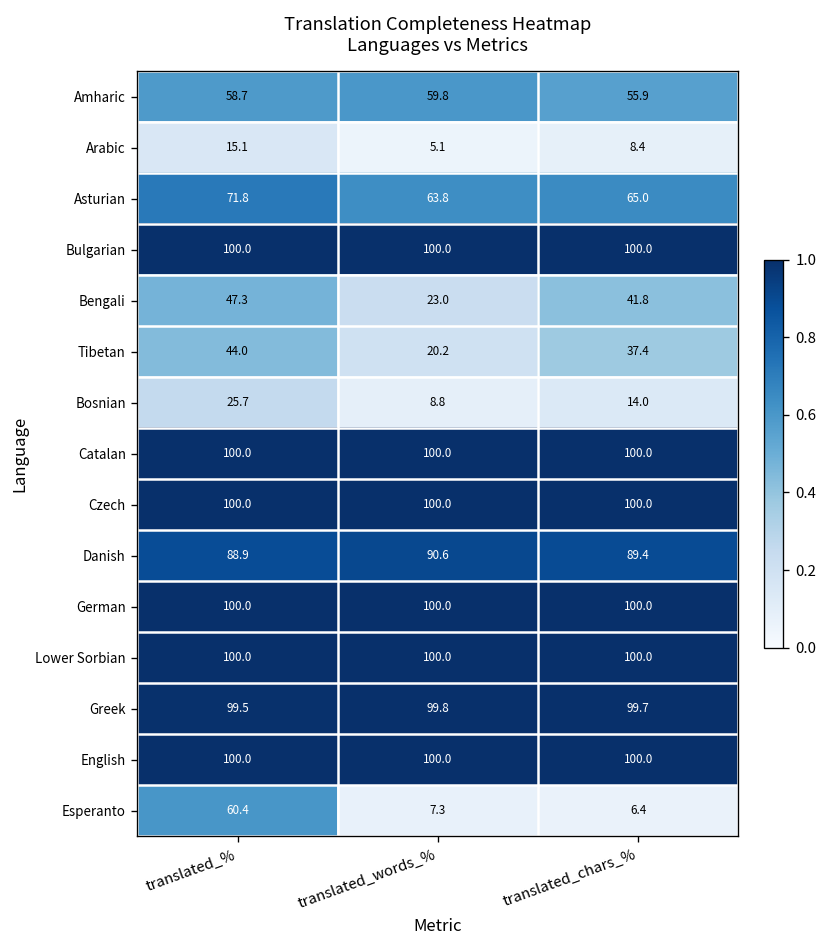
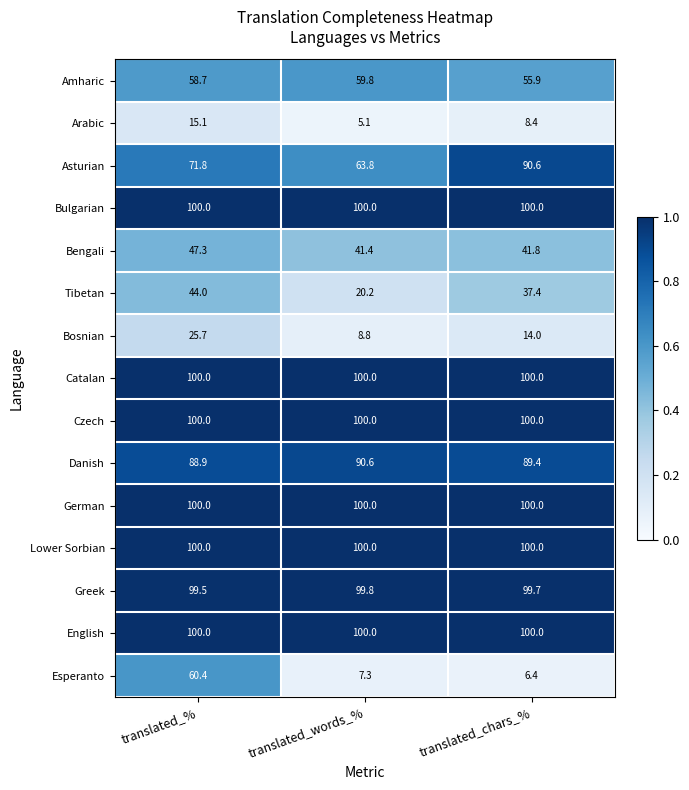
Asturian, translated_chars_%: 65.0 -> 90.6
Bengali, translated_words_%: 23.0 -> 41.4
